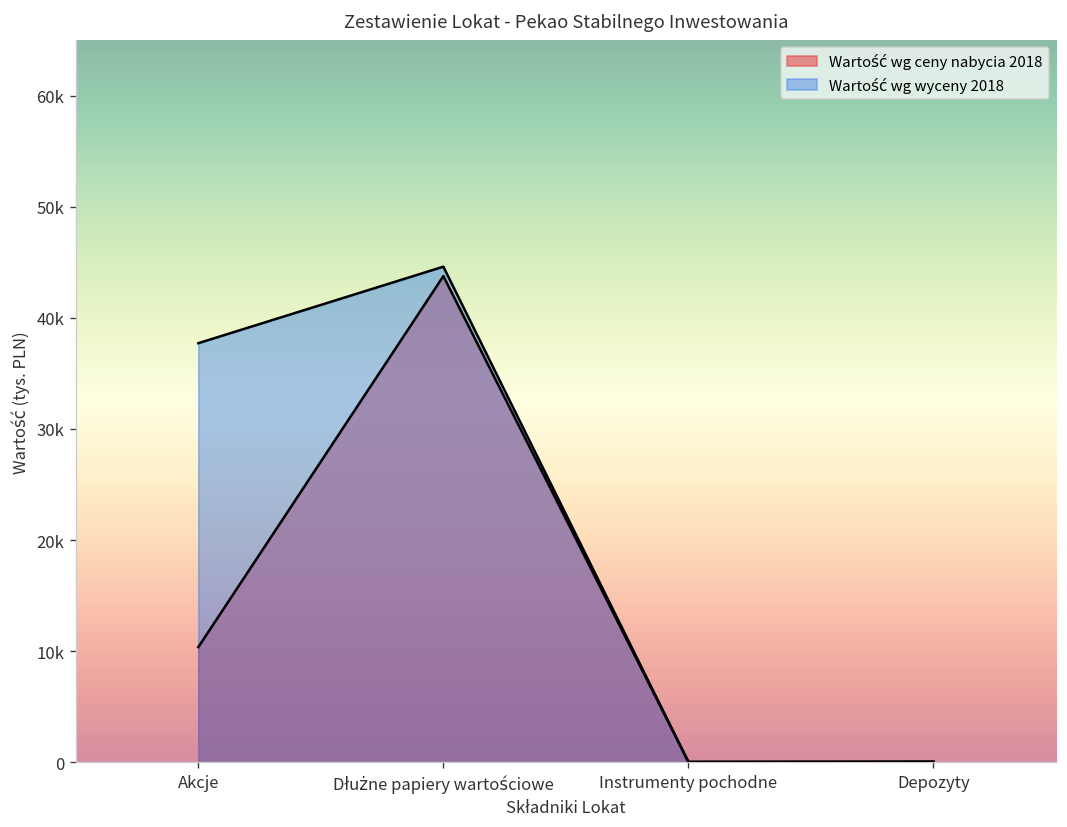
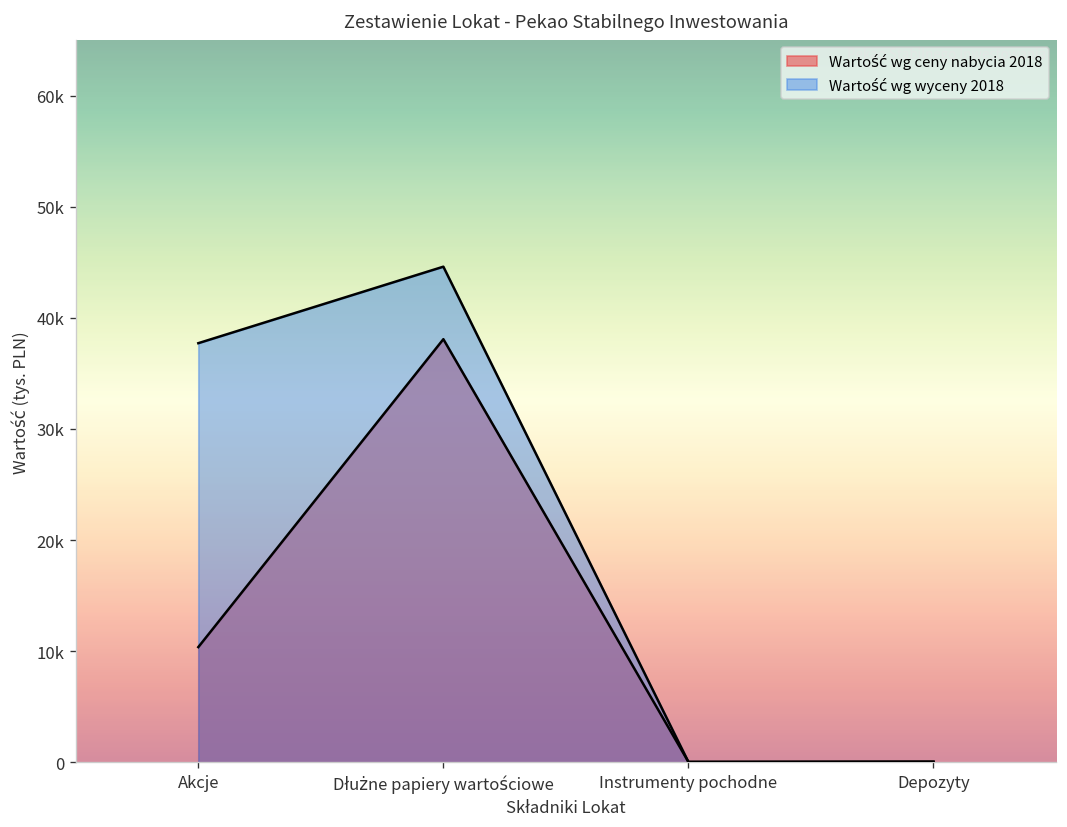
Wartość wg ceny nabycia 2018, Dłużne papiery wartościowe: 44000 -> 38000
